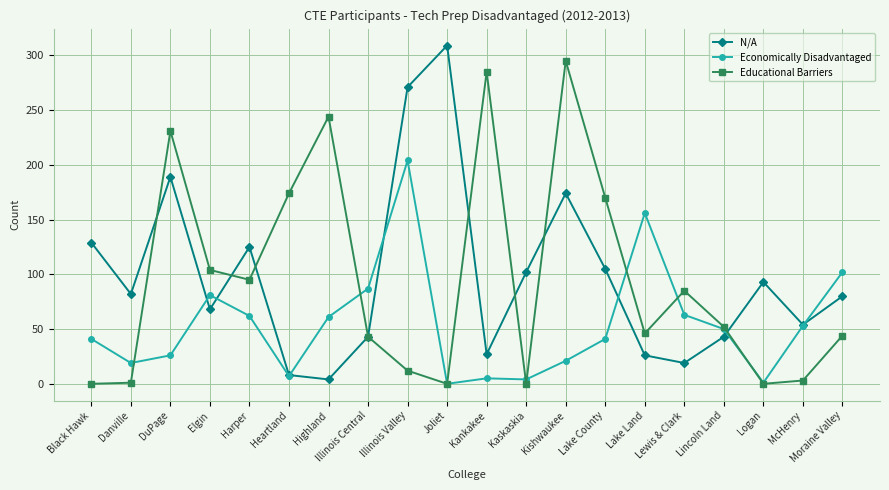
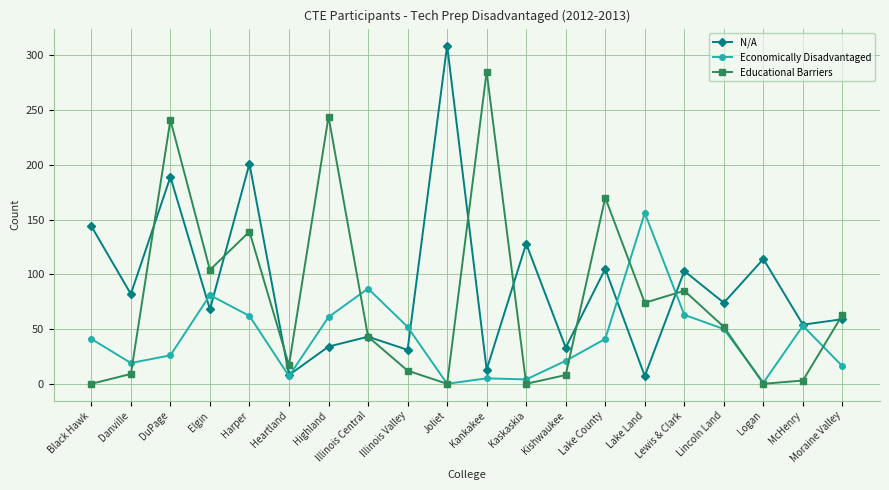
N/A, Black Hawk: 129 -> 144
Educational Barriers, Danville: 1 -> 9
Educational Barriers, DuPage: 231 -> 241
N/A, Harper: 125 -> 201
Educational Barriers, Harper: 95 -> 139
Educational Barriers, Heartland: 174 -> 17
N/A, Highland: 4 -> 34
N/A, Illinois Valley: 271 -> 31
Economically Disadvantaged, Illinois Valley: 204 -> 52
N/A, Kankakee: 27 -> 13
N/A, Kaskaskia: 102 -> 128
N/A, Kishwaukee: 174 -> 33
Educational Barriers, Kishwaukee: 295 -> 8
N/A, Lake Land: 26 -> 7
Educational Barriers, Lake Land: 46 -> 74
N/A, Lewis & Clark: 19 -> 103
N/A, Lincoln Land: 43 -> 74
N/A, Logan: 93 -> 114
N/A, Moraine Valley: 80 -> 59
Economically Disadvantaged, Moraine Valley: 102 -> 16
Educational Barriers, Moraine Valley: 44 -> 63
